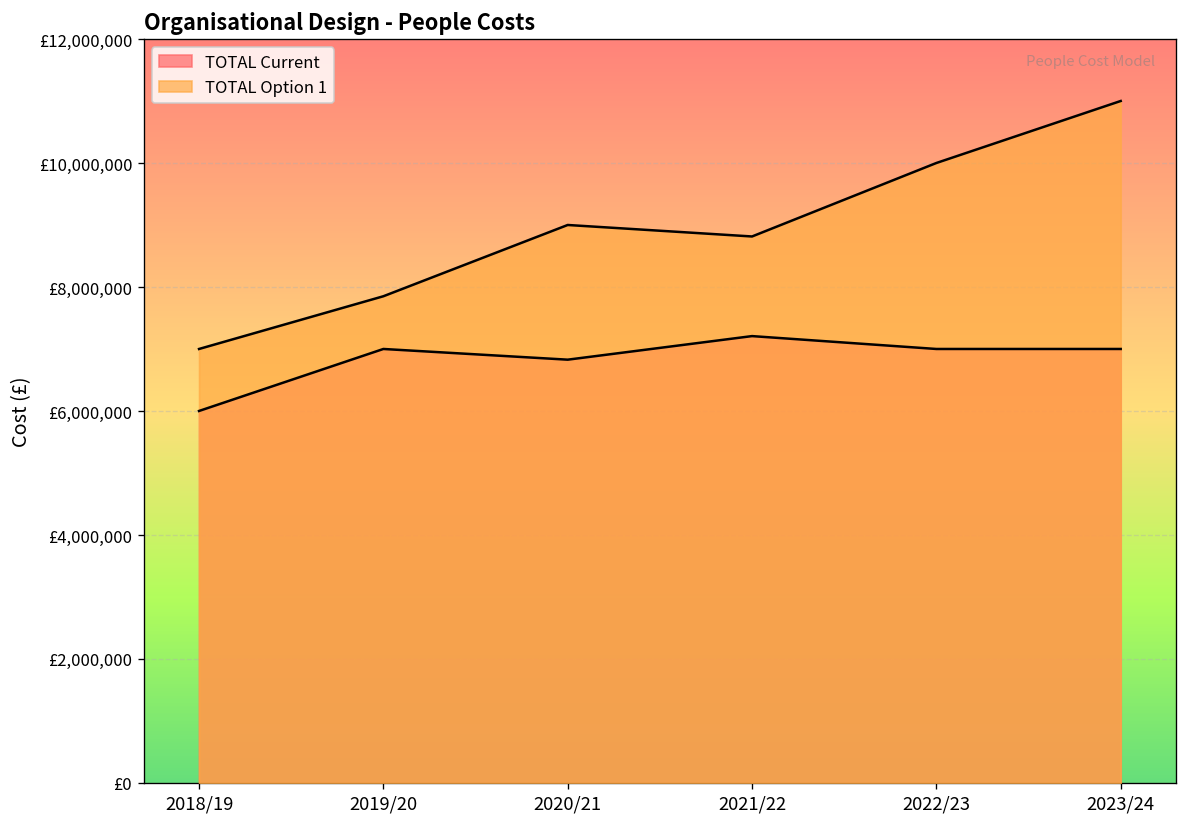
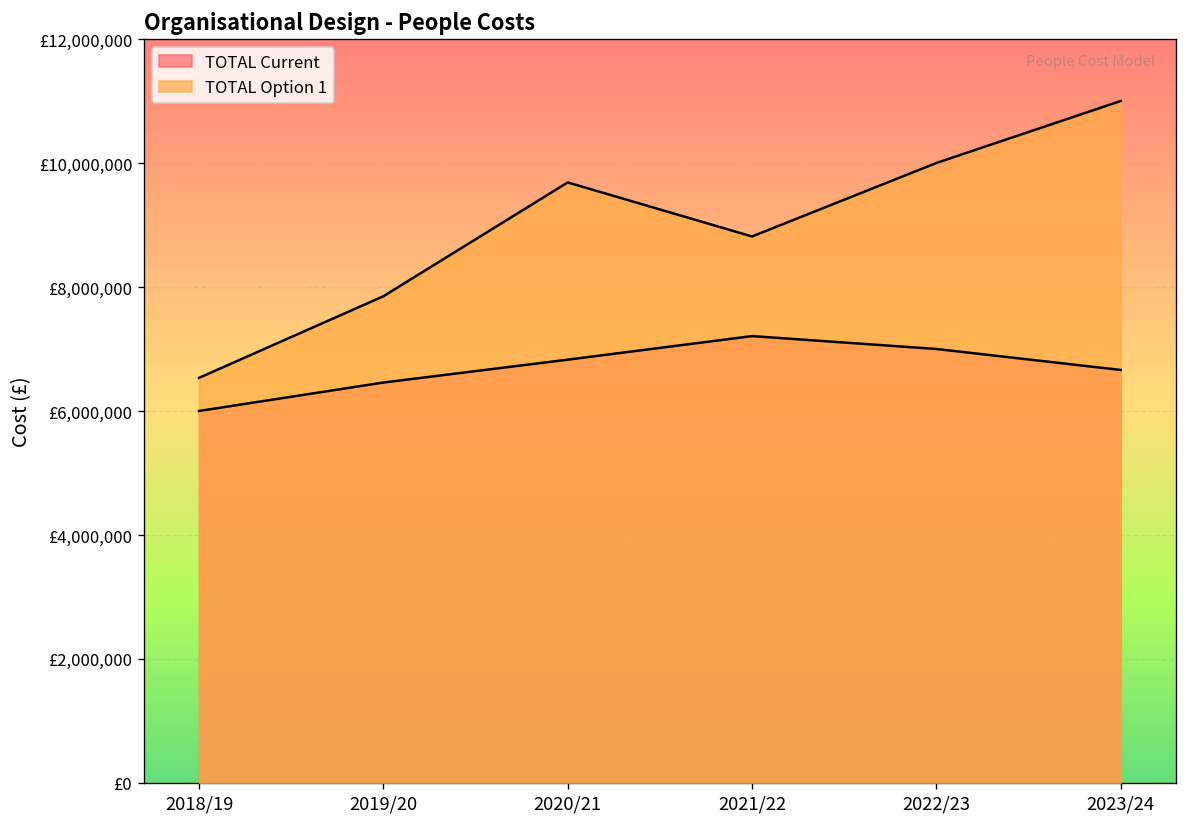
TOTAL Option 1, 2018/19: £7,000,000 -> £6,500,000
TOTAL Current, 2019/20: £7,000,000 -> £6,500,000
TOTAL Option 1, 2020/21: £9,000,000 -> £9,700,000
TOTAL Current, 2023/24: £7,000,000 -> £6,700,000
